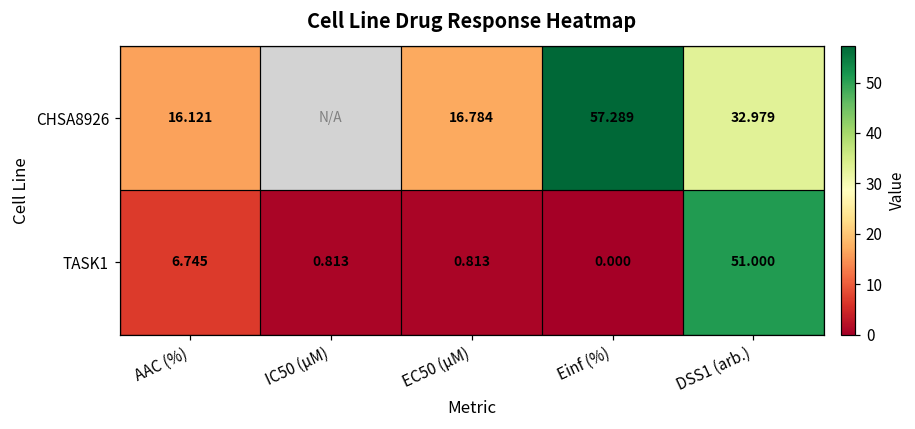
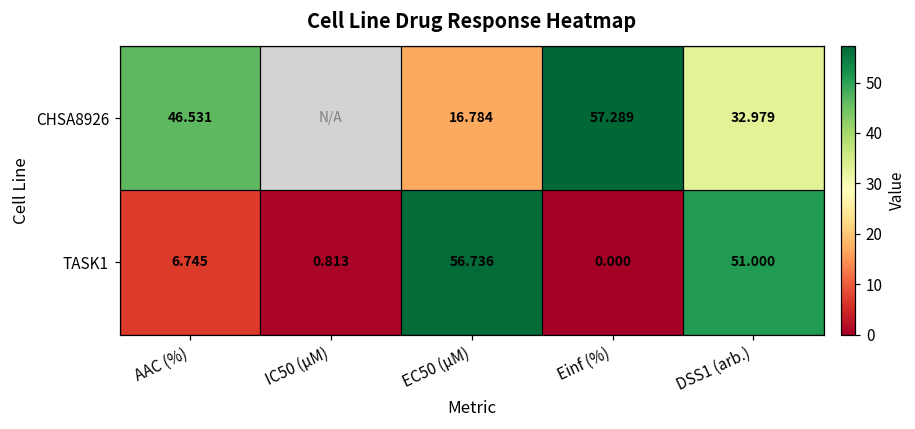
CHSA8926, AAC (%): 16.121 -> 46.531
TASK1, EC50 (µM): 0.813 -> 56.736
